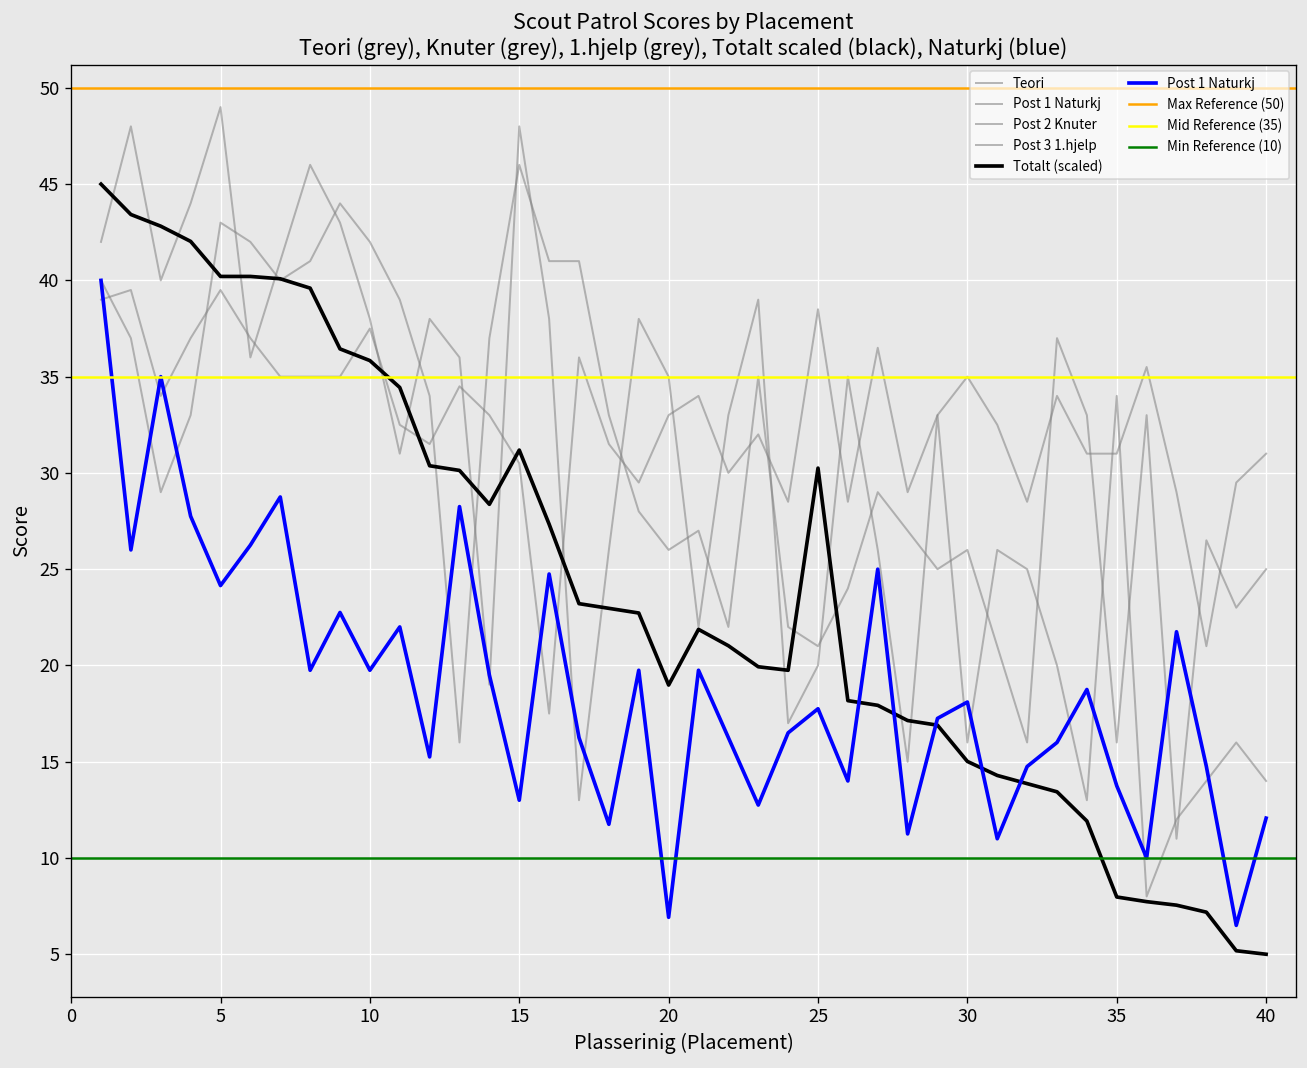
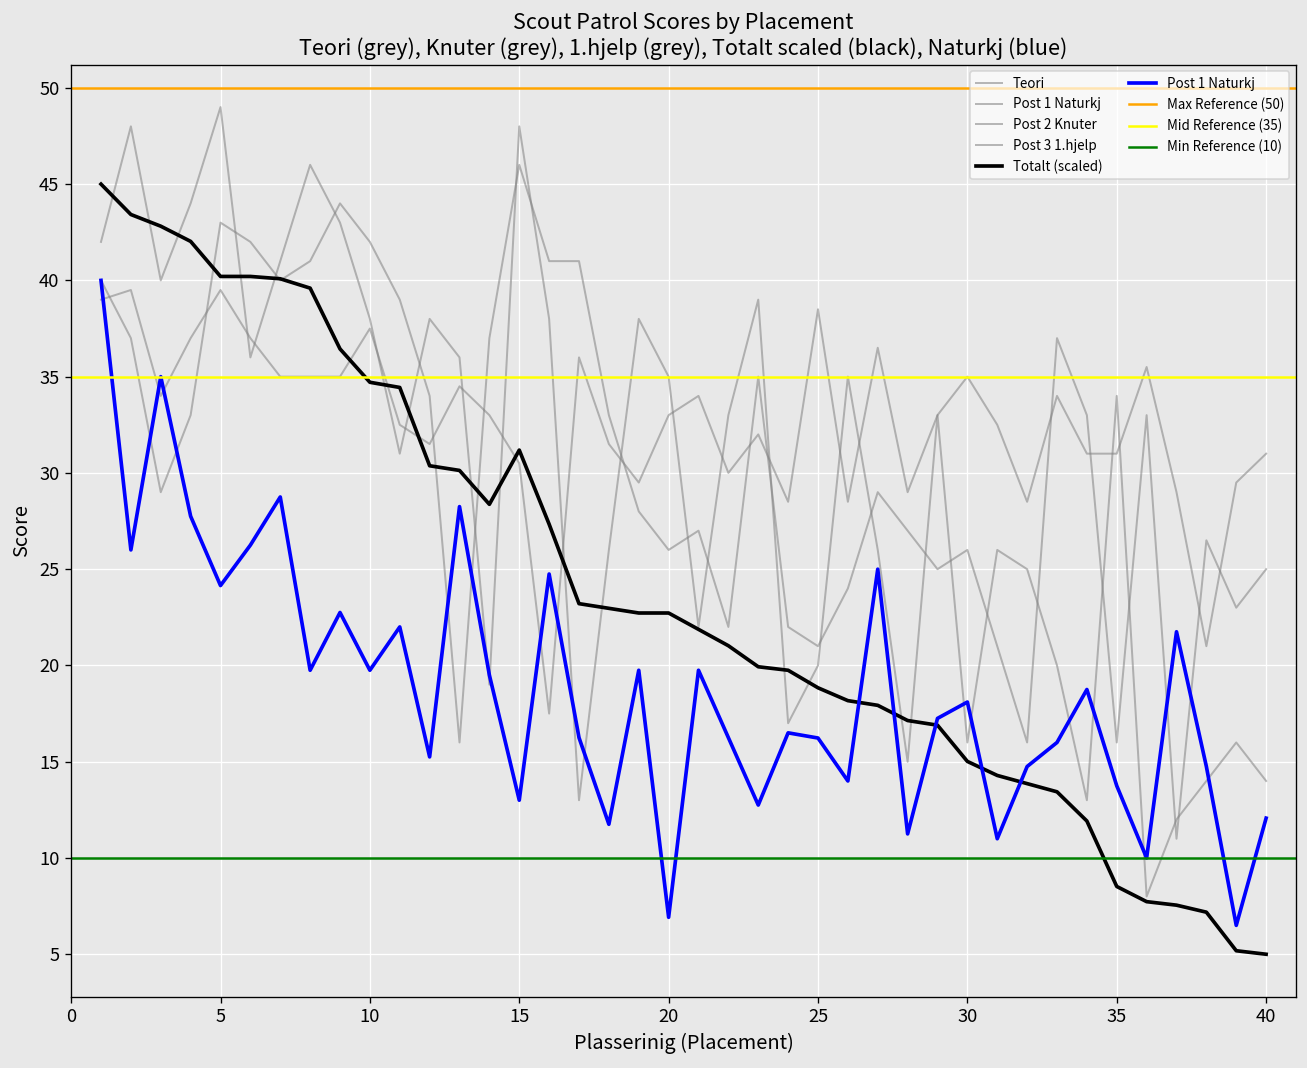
Totalt (scaled), 10: 35.8 -> 34.7
Totalt (scaled), 20: 19.0 -> 22.7
Post 1 Naturkj, 25: 17.8 -> 16.2
Totalt (scaled), 25: 30.3 -> 18.8
Totalt (scaled), 35: 8.0 -> 8.5
